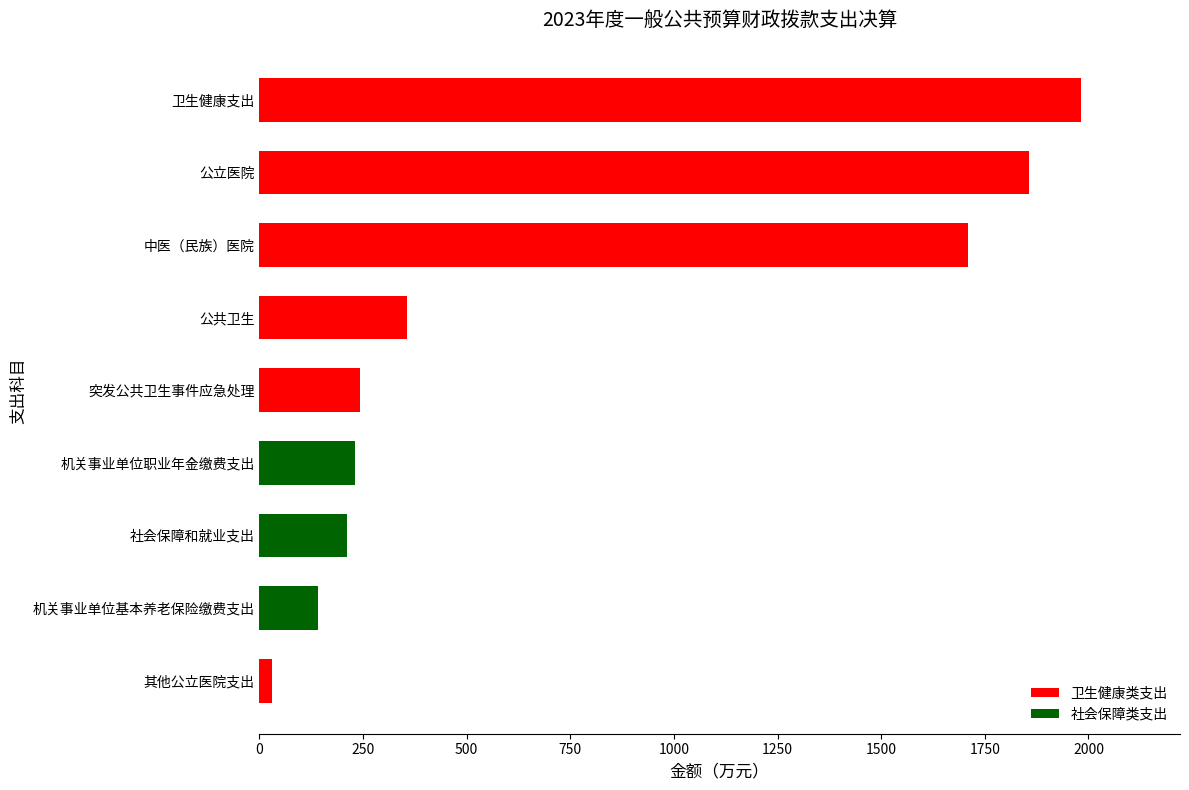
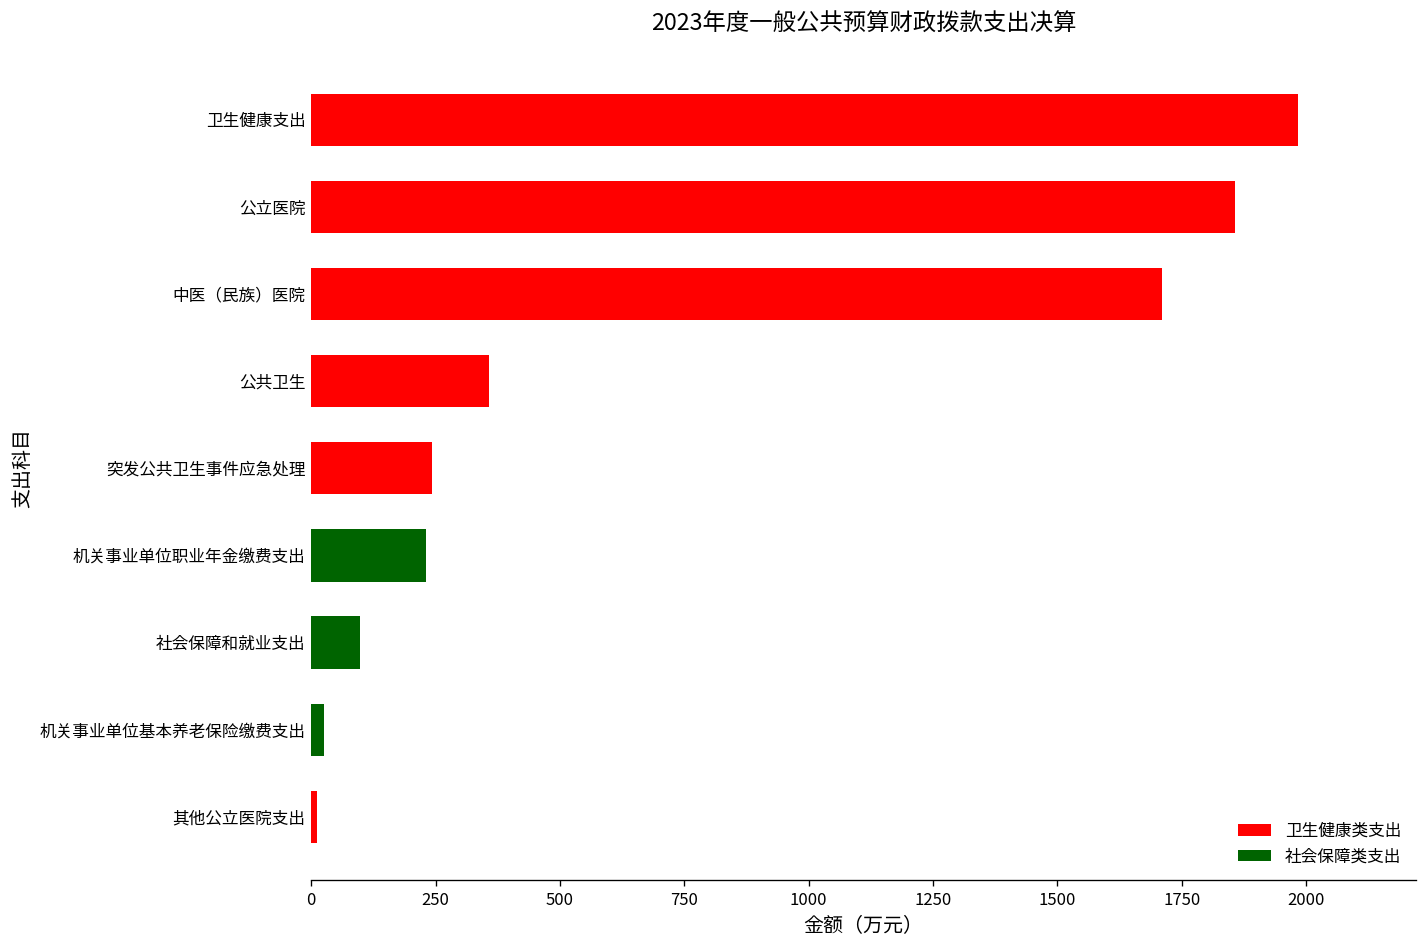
社会保障和就业支出: 210 -> 100
机关事业单位基本养老保险缴费支出: 140 -> 30
其他公立医院支出: 30 -> 10
